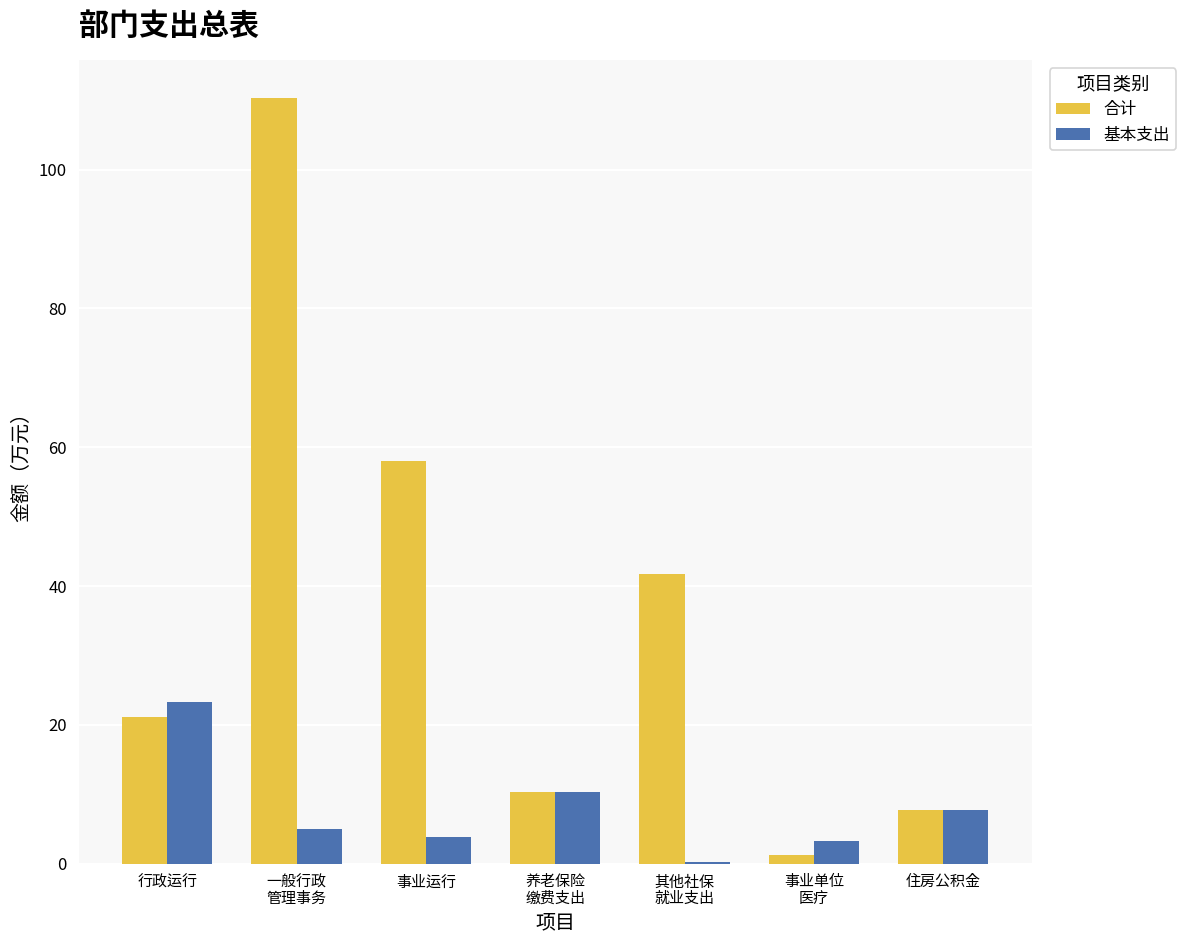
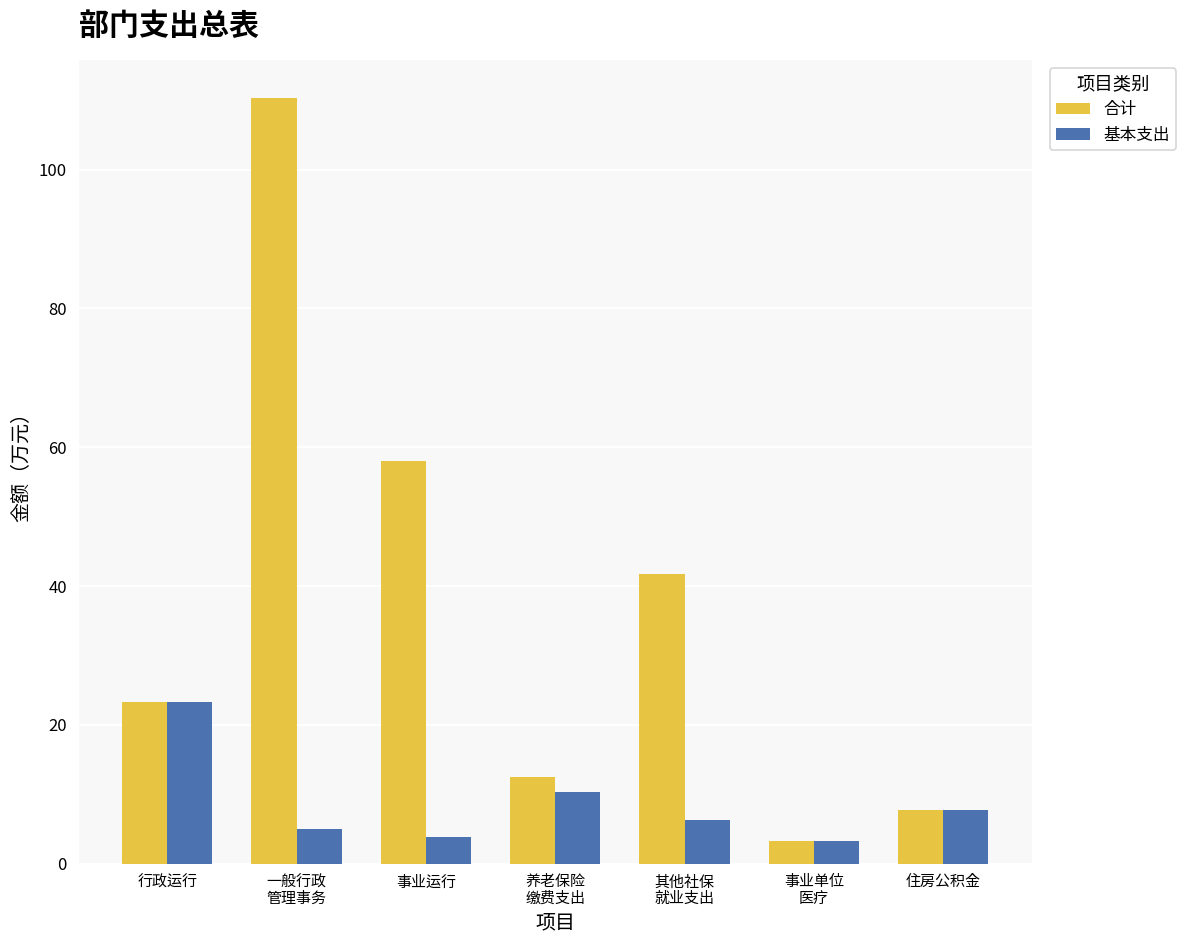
合计, 行政运行: 21 -> 23
合计, 养老保险 缴费支出: 10 -> 12
基本支出, 其他社保 就业支出: 0 -> 6
合计, 事业单位 医疗: 1 -> 3
